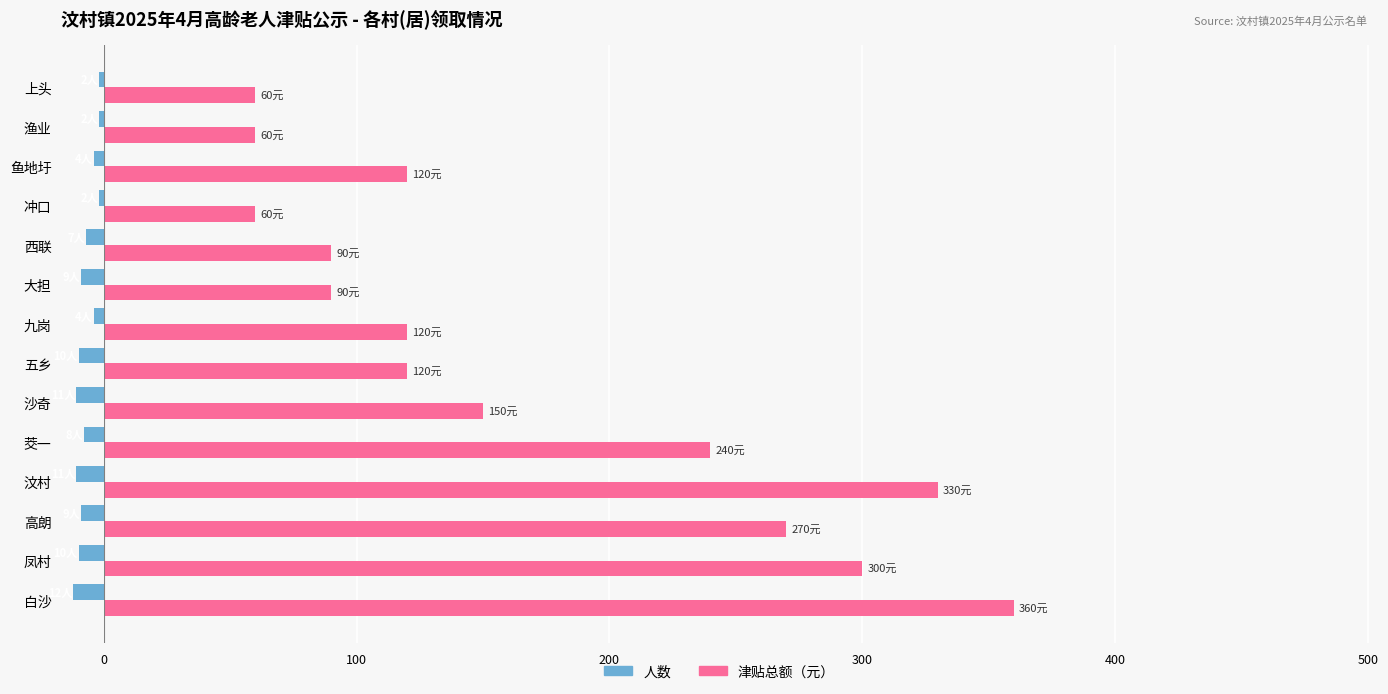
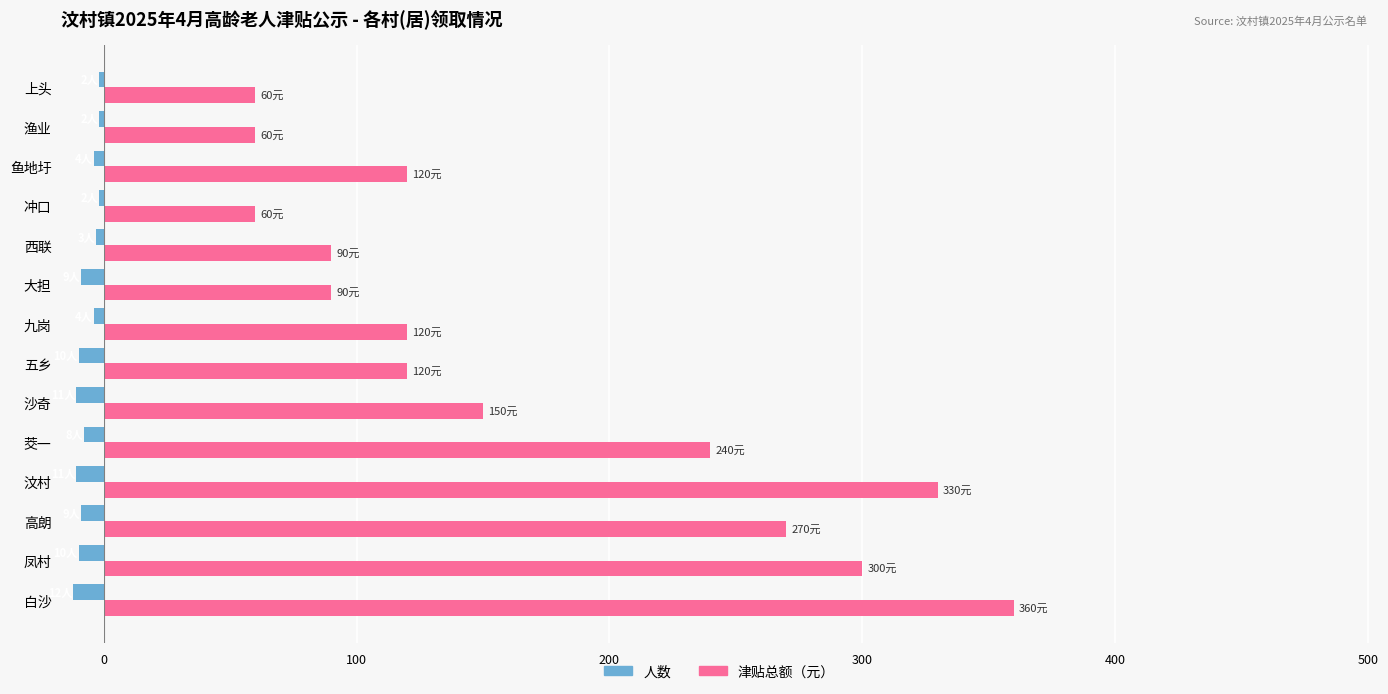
人数, 西联: -7 -> -3
